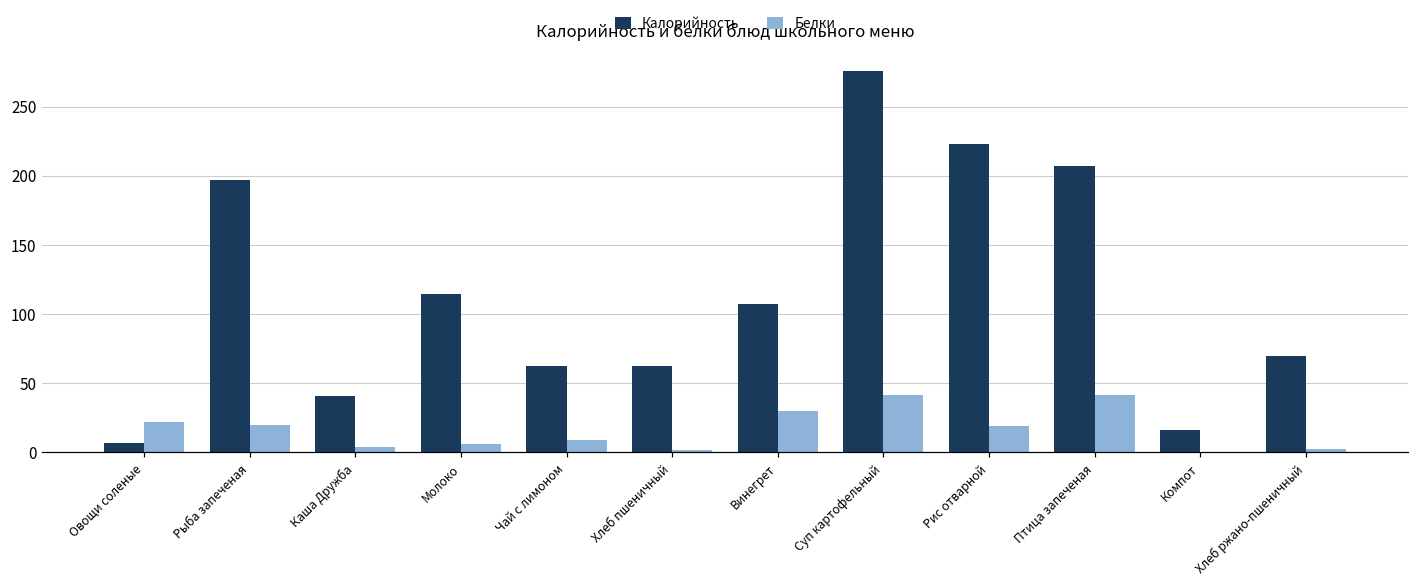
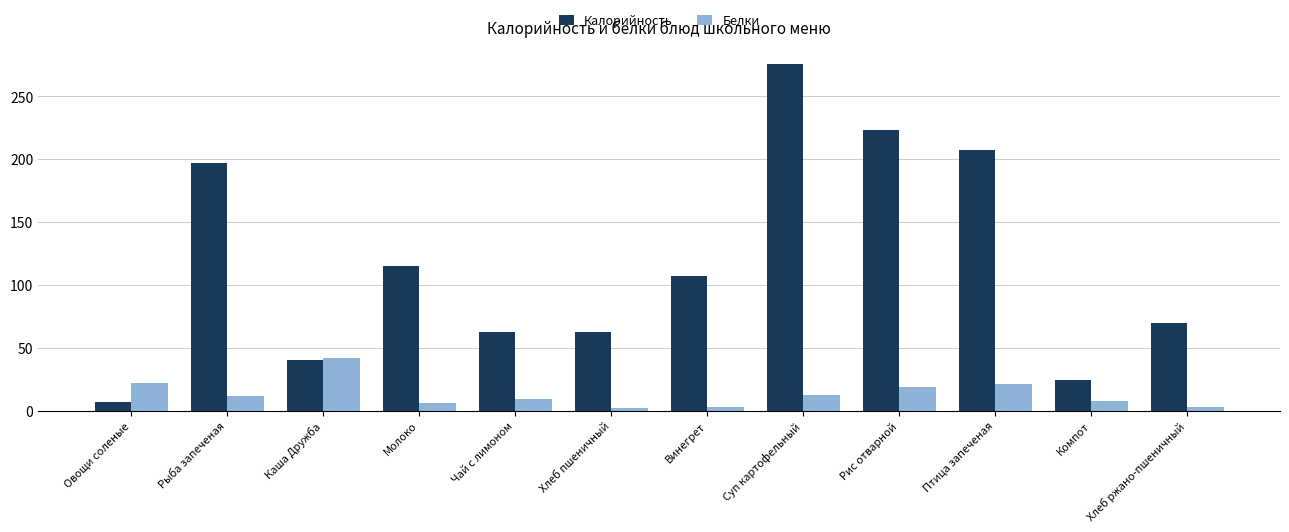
Белки, Рыба запеченая: 20 -> 12
Белки, Каша Дружба: 4 -> 42
Белки, Винегрет: 30 -> 3
Белки, Суп картофельный: 42 -> 12
Белки, Птица запеченая: 42 -> 21
Калорийность, Компот: 16 -> 24
Белки, Компот: 0 -> 8
